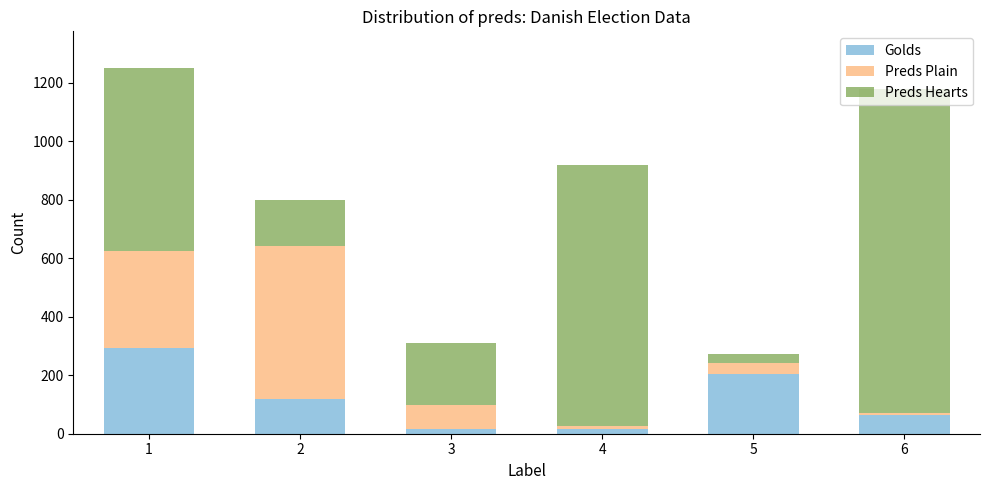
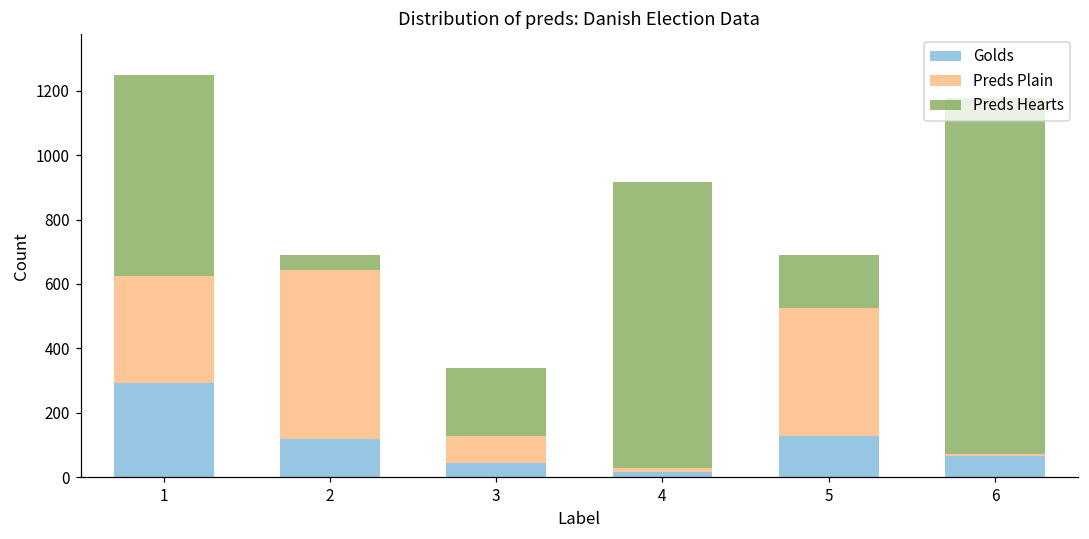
Preds Hearts, 2: 160 -> 50
Golds, 3: 20 -> 40
Golds, 5: 210 -> 130
Preds Plain, 5: 40 -> 400
Preds Hearts, 5: 30 -> 170
